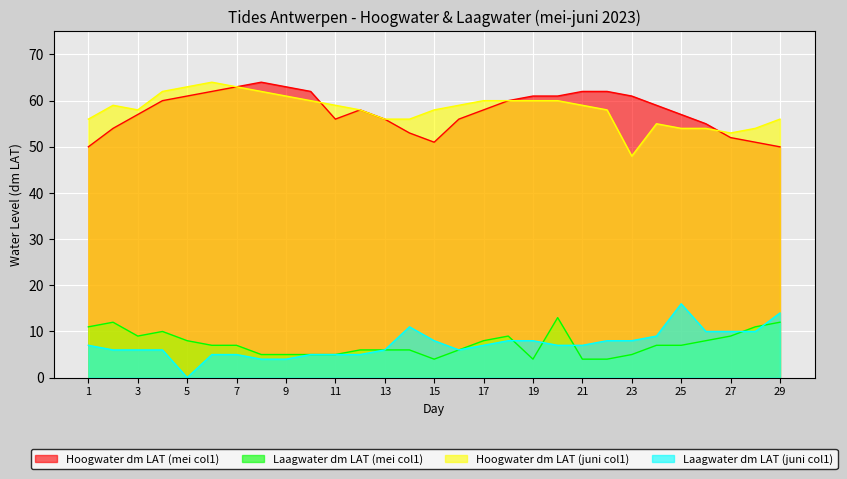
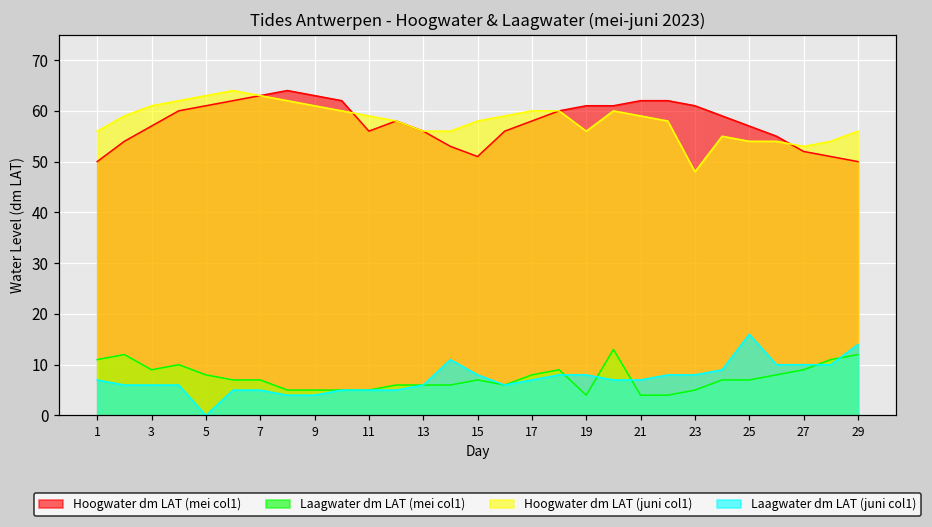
Hoogwater dm LAT (juni col1), 3: 58 -> 61
Laagwater dm LAT (mei col1), 15: 4 -> 7
Hoogwater dm LAT (juni col1), 19: 60 -> 56
